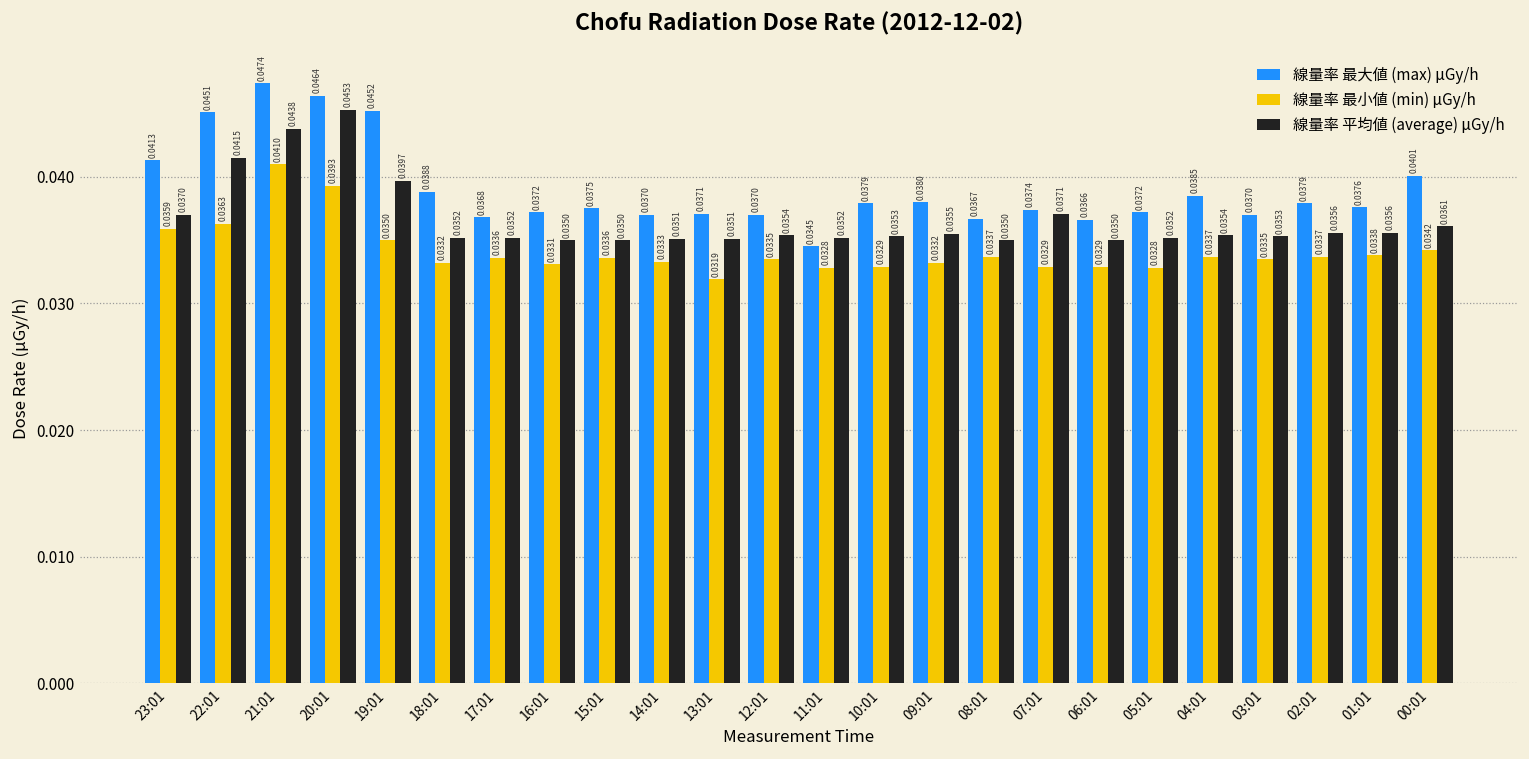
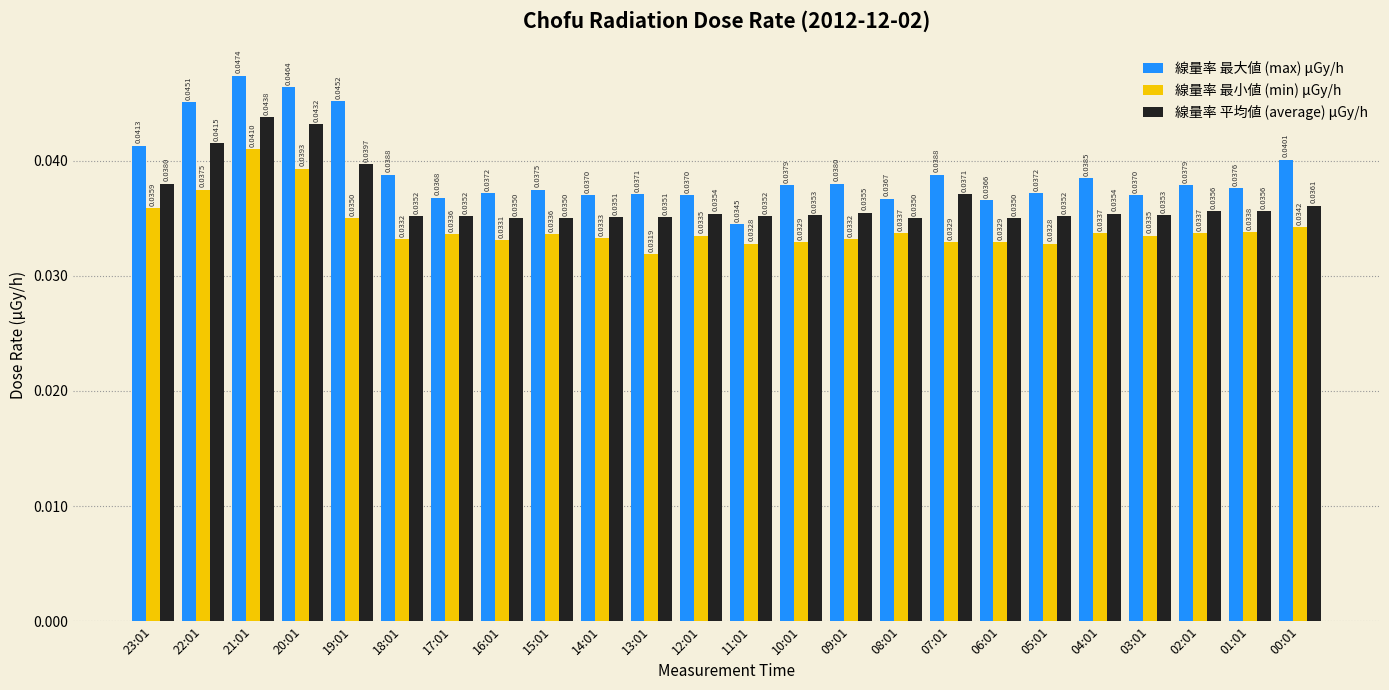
線量率 平均値 (average) μGy/h, 23:01: 0.0370 -> 0.0380
線量率 最小値 (min) μGy/h, 22:01: 0.0363 -> 0.0375
線量率 平均値 (average) μGy/h, 20:01: 0.0453 -> 0.0432
線量率 最大値 (max) μGy/h, 07:01: 0.0374 -> 0.0388
